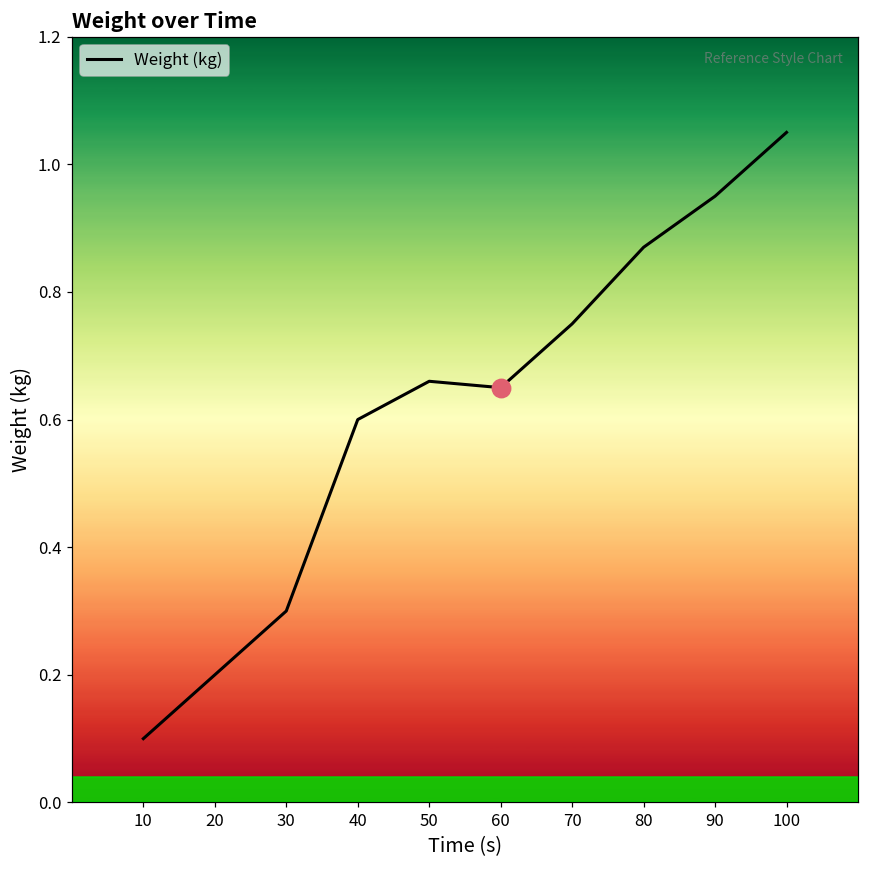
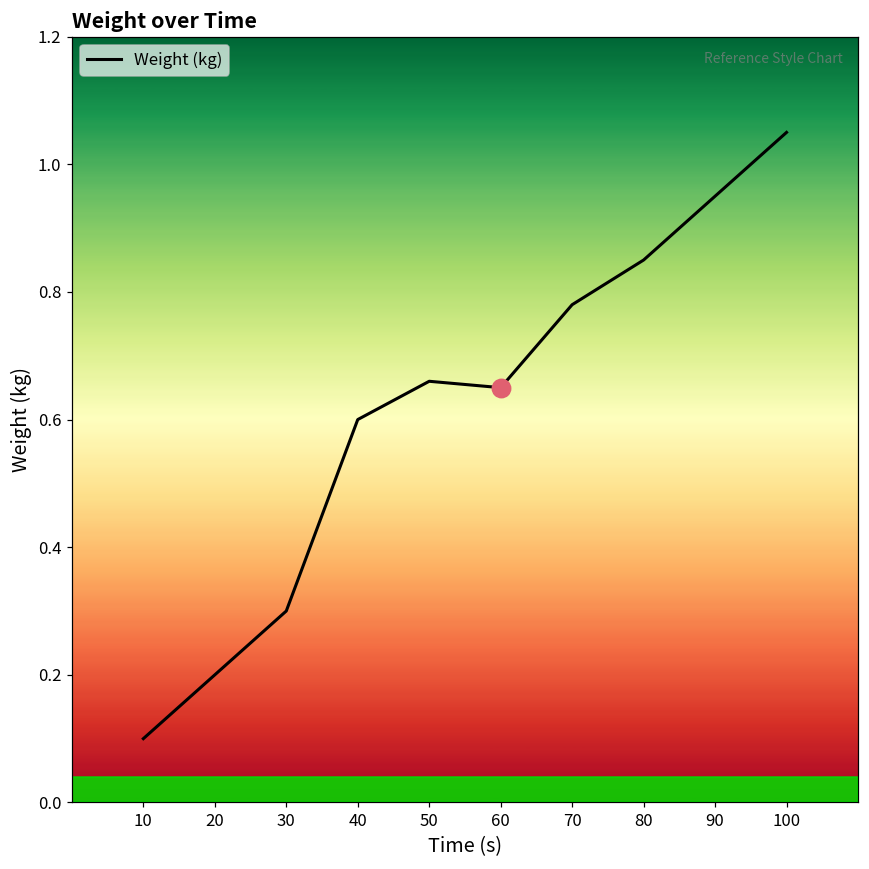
Weight (kg), 70: 0.75 -> 0.78
Weight (kg), 80: 0.87 -> 0.85
